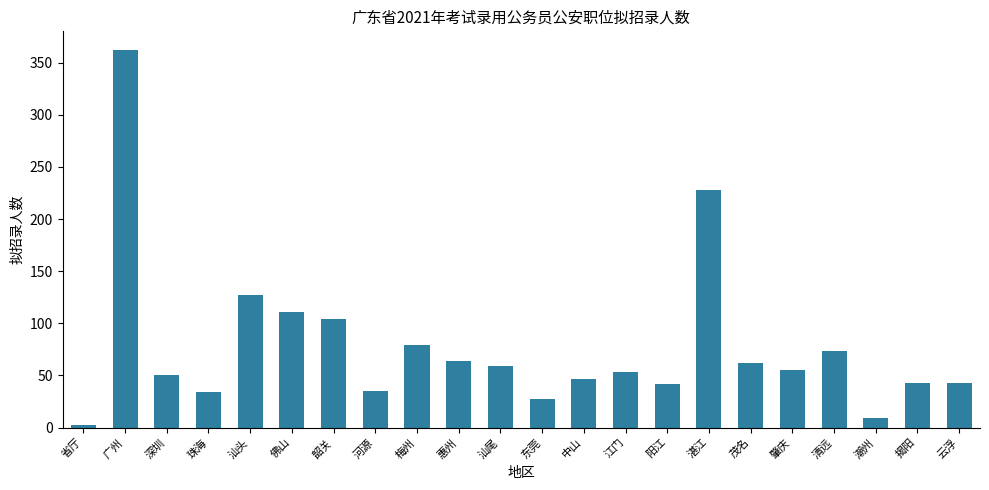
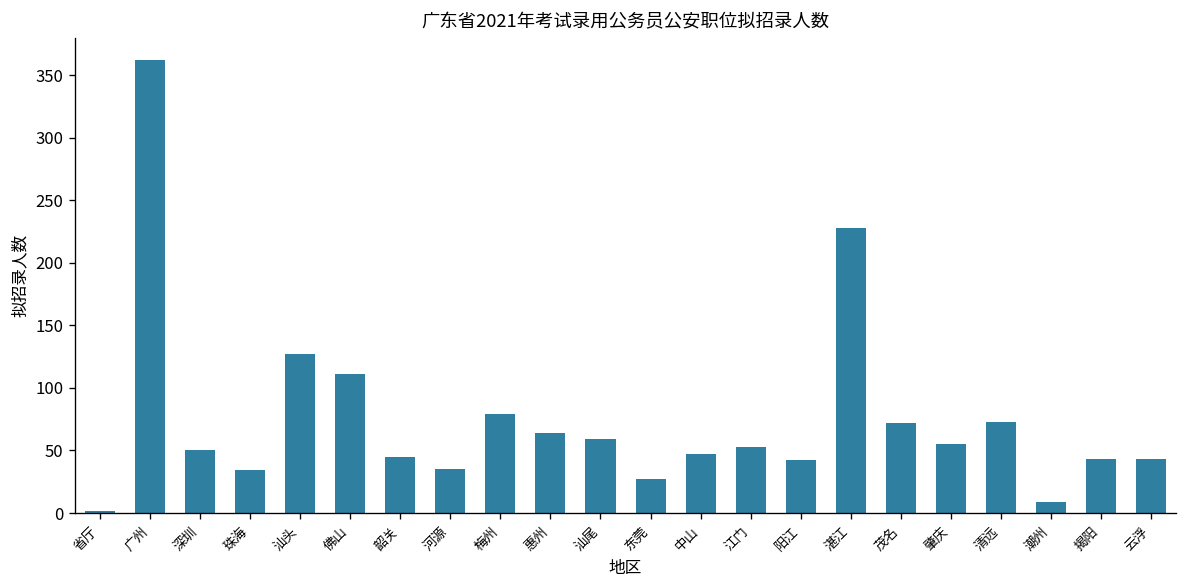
韶关: 104 -> 45
茂名: 62 -> 72
